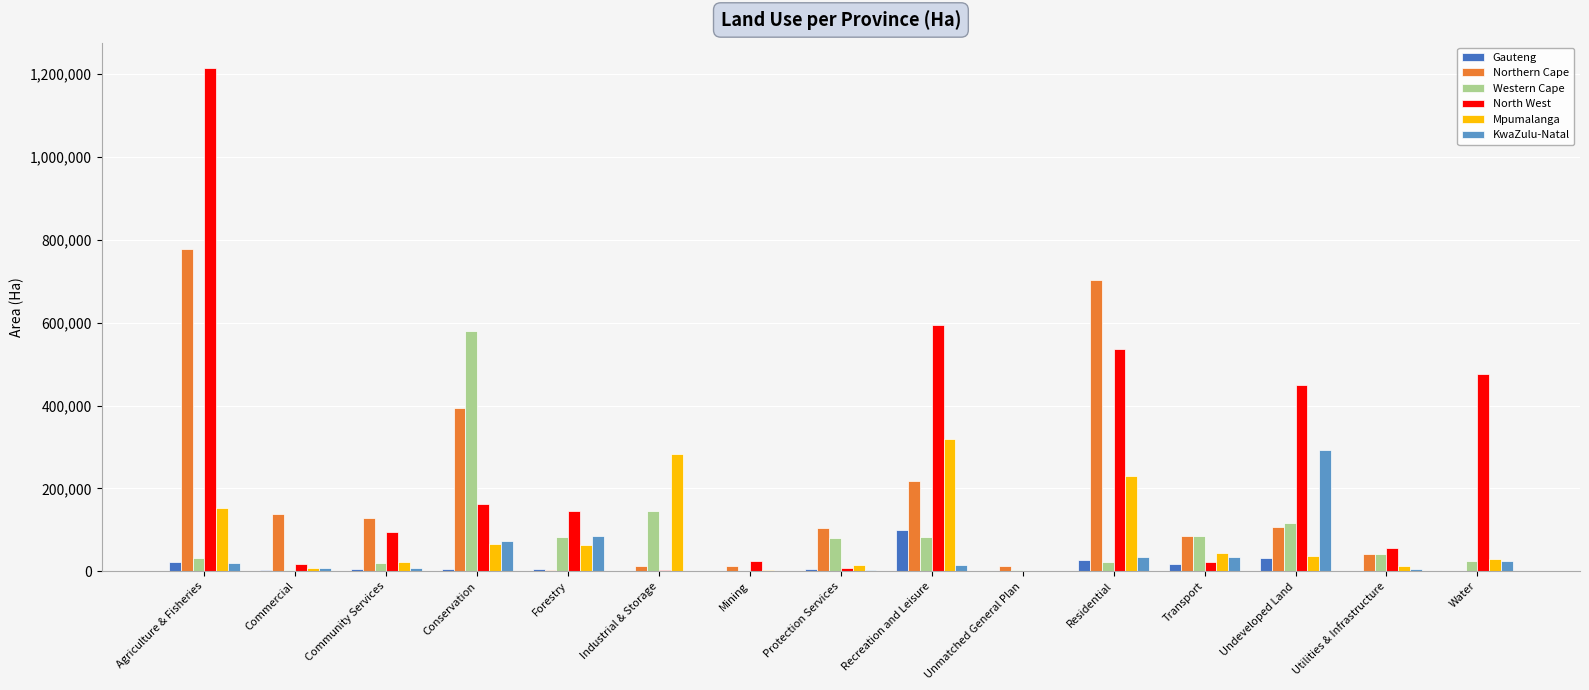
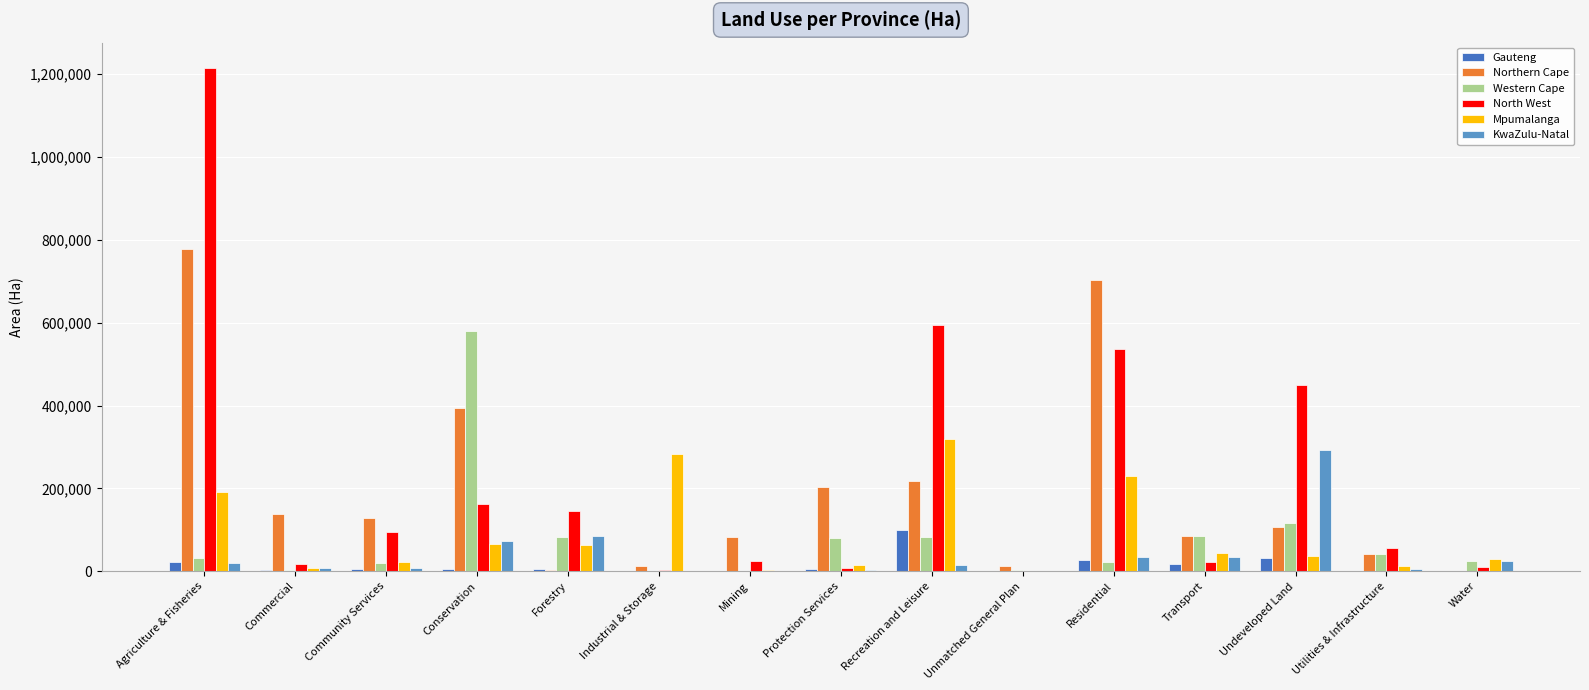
Mpumalanga, Agriculture & Fisheries: 150,000 -> 190,000
Western Cape, Industrial & Storage: 140,000 -> 0
Northern Cape, Mining: 10,000 -> 80,000
Northern Cape, Protection Services: 100,000 -> 200,000
North West, Water: 480,000 -> 10,000
